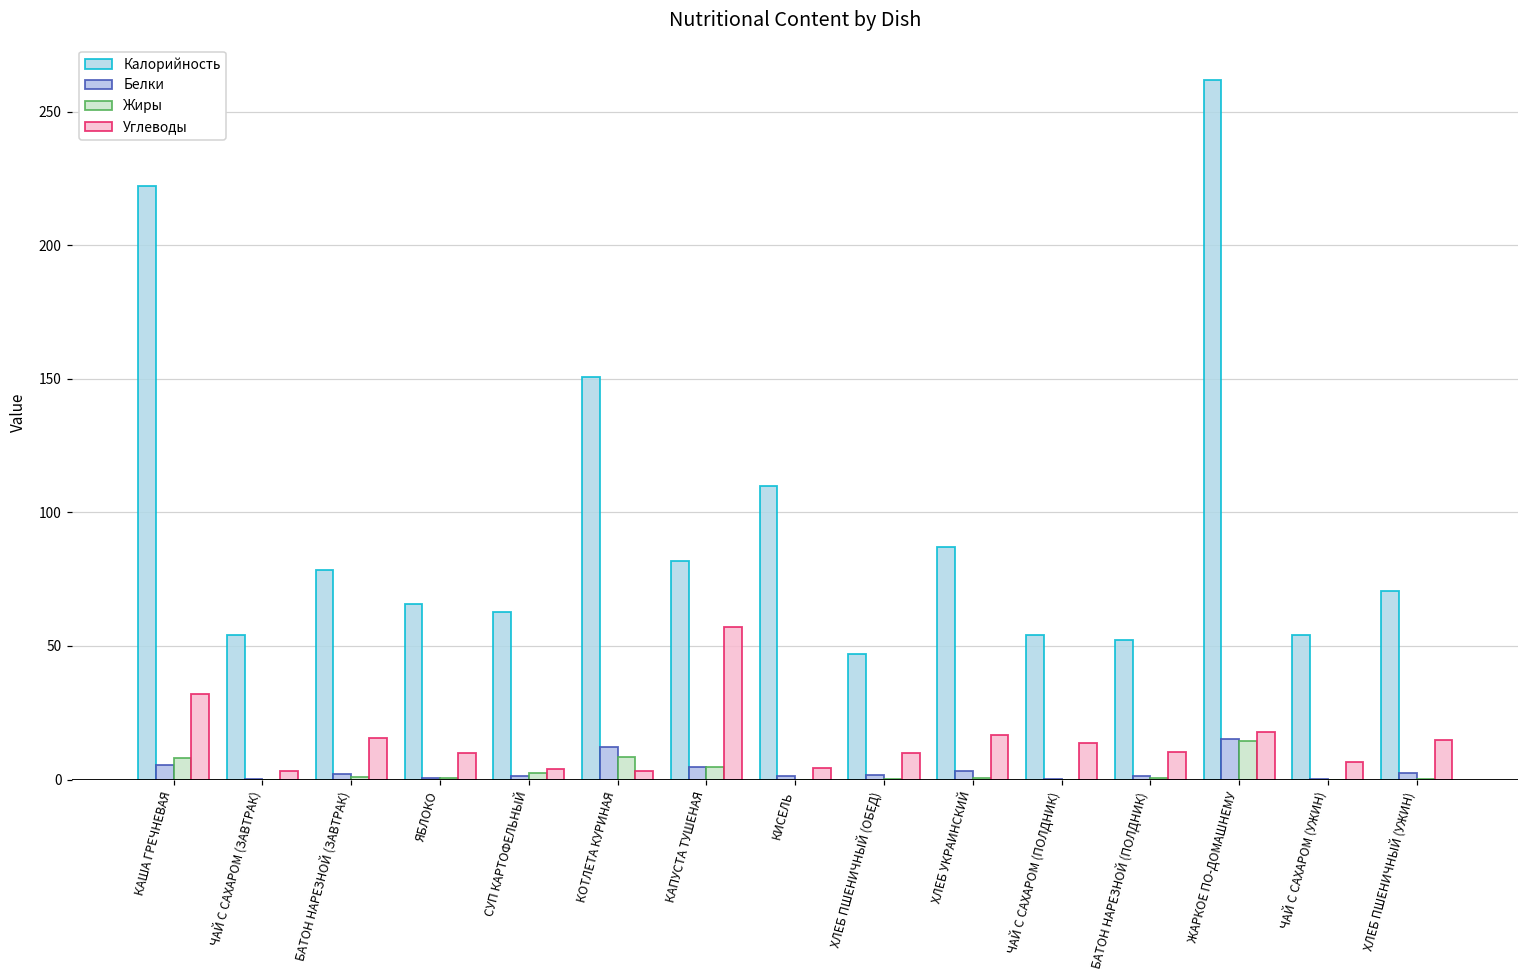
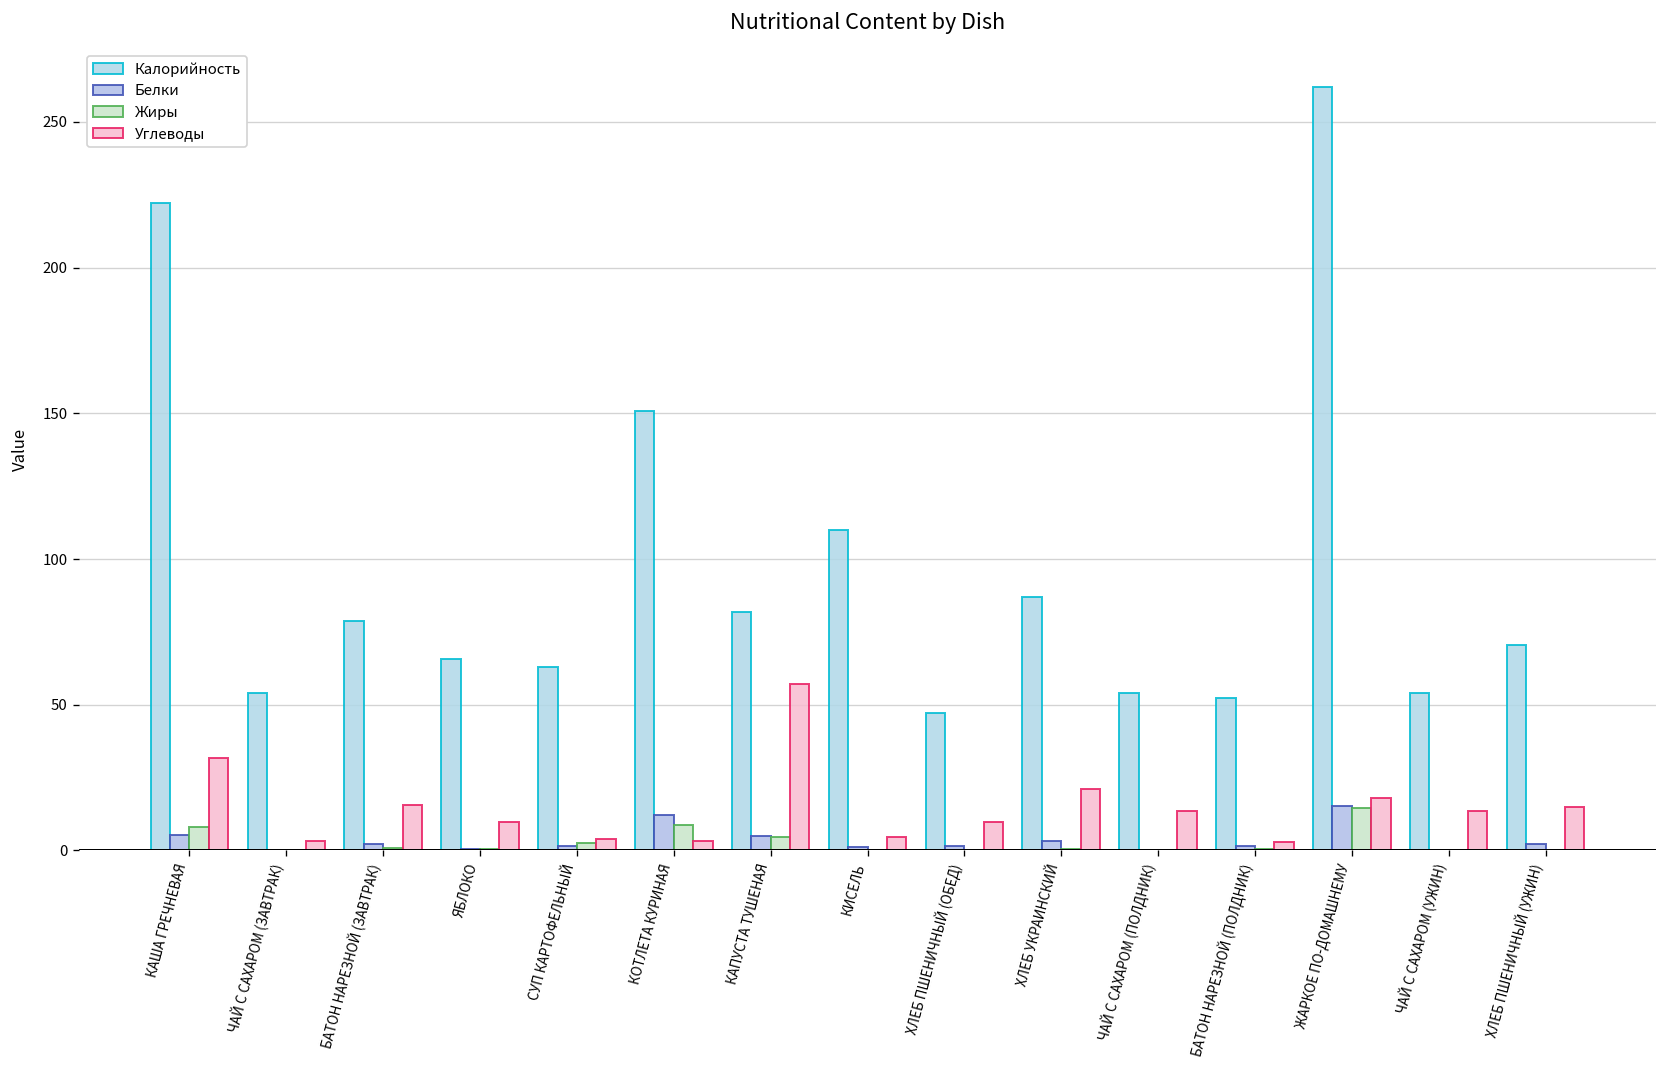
Углеводы, ХЛЕБ УКРАИНСКИЙ: 17 -> 21
Углеводы, БАТОН НАРЕЗНОЙ (ПОЛДНИК): 10 -> 3
Углеводы, ЧАЙ С САХАРОМ (УЖИН): 7 -> 14
